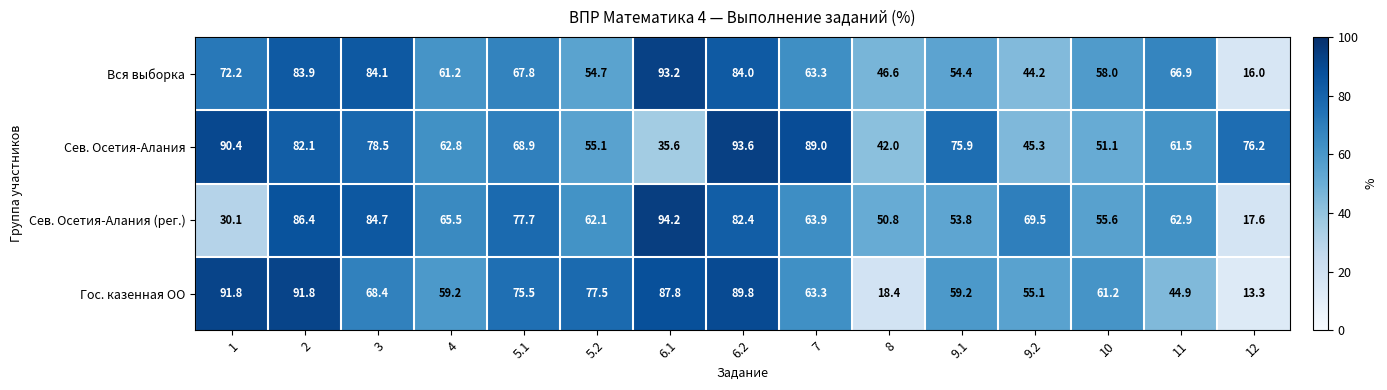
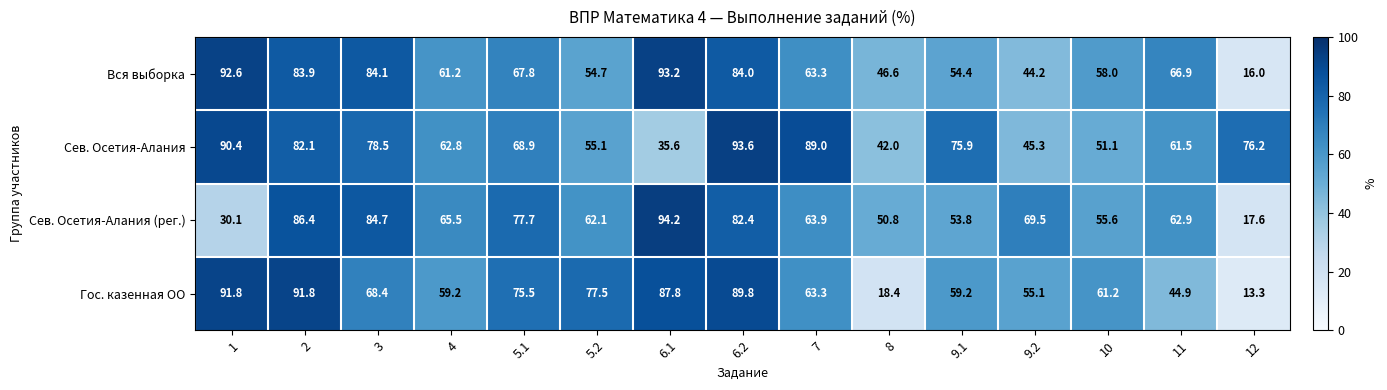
Вся выборка, 1: 72.2 -> 92.6
